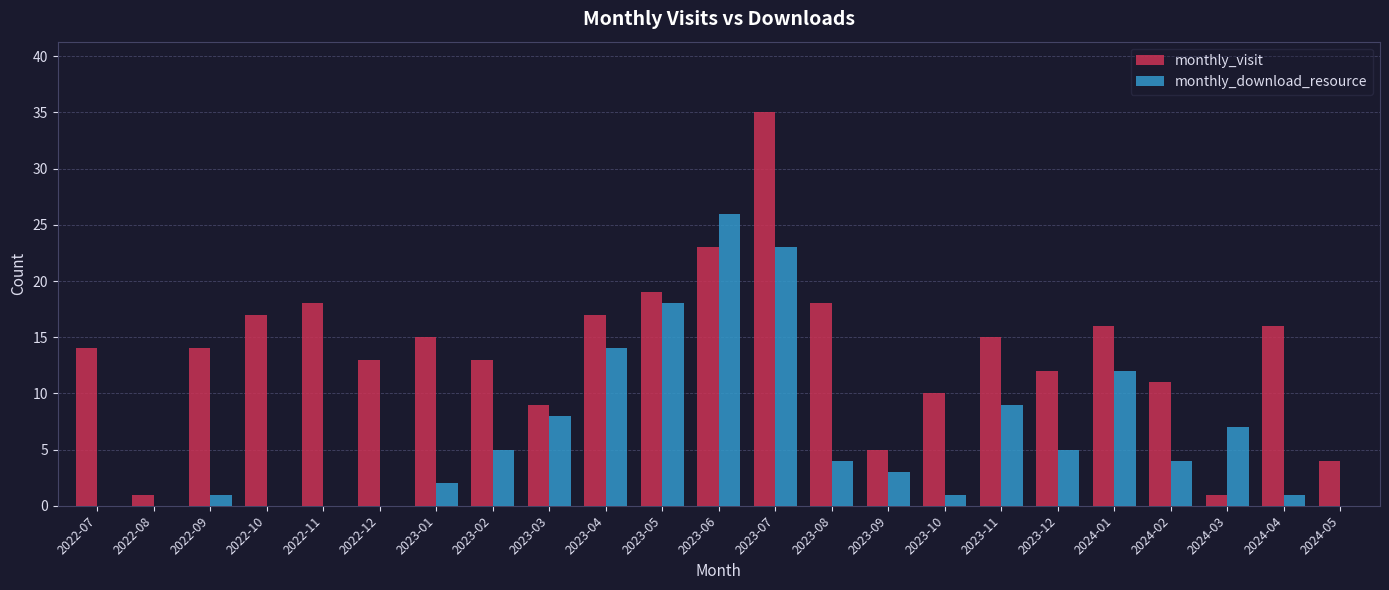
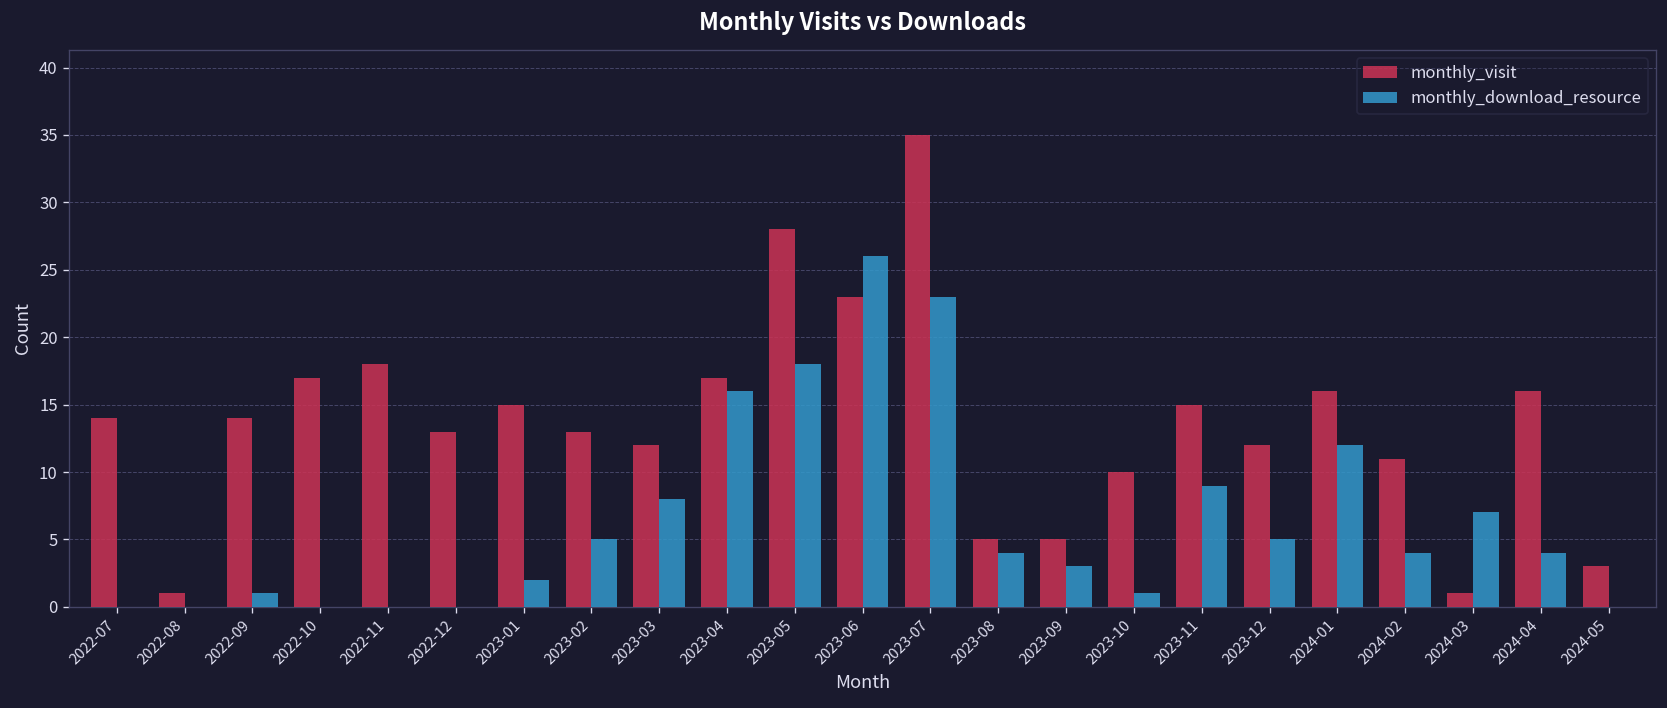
monthly_visit, 2023-03: 9 -> 12
monthly_download_resource, 2023-04: 14 -> 16
monthly_visit, 2023-05: 19 -> 28
monthly_visit, 2023-08: 18 -> 5
monthly_download_resource, 2024-04: 1 -> 4
monthly_visit, 2024-05: 4 -> 3
